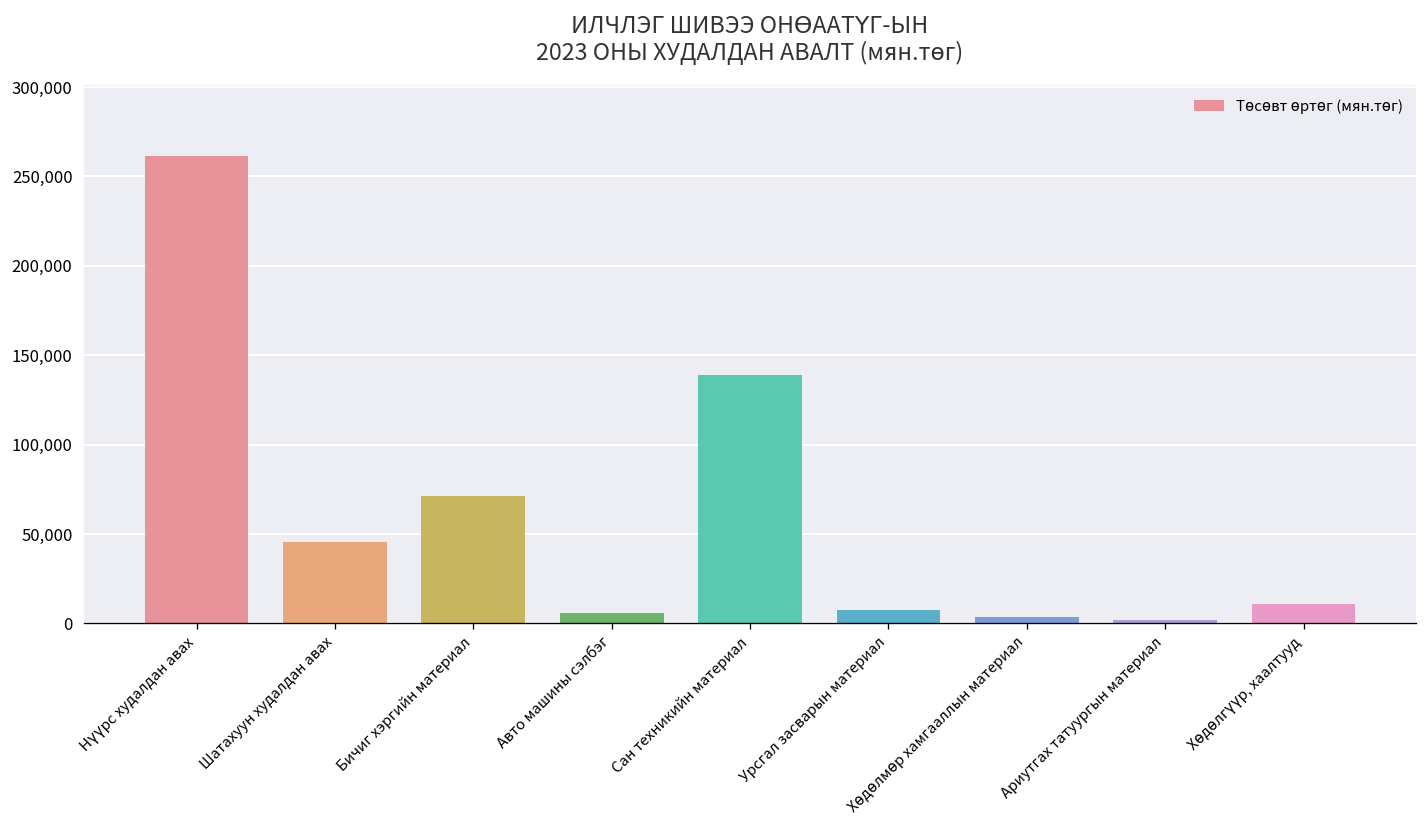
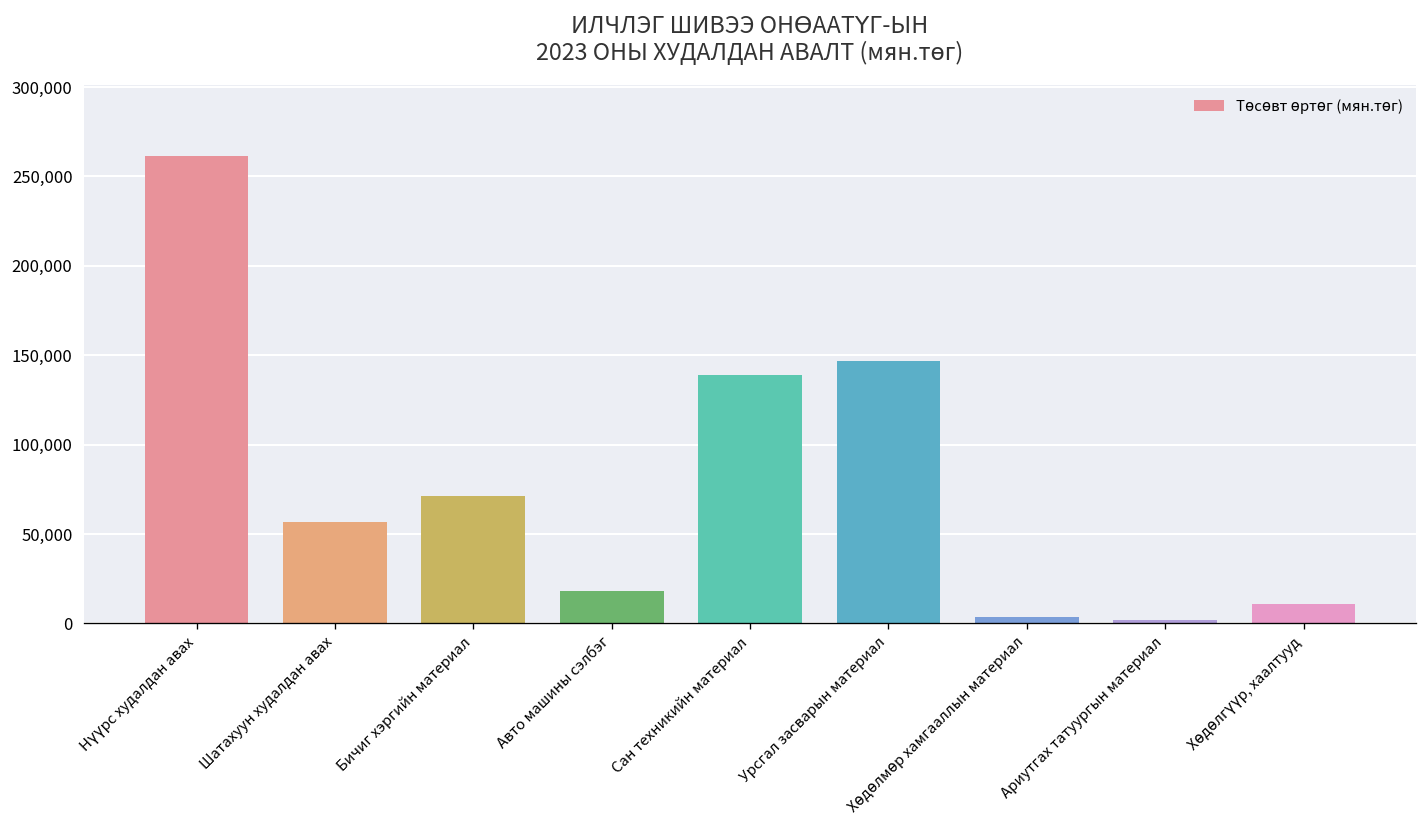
Шатахуун худалдан авах: 46,000 -> 57,000
Авто машины сэлбэг: 6,000 -> 18,000
Урсгал засварын материал: 8,000 -> 147,000
